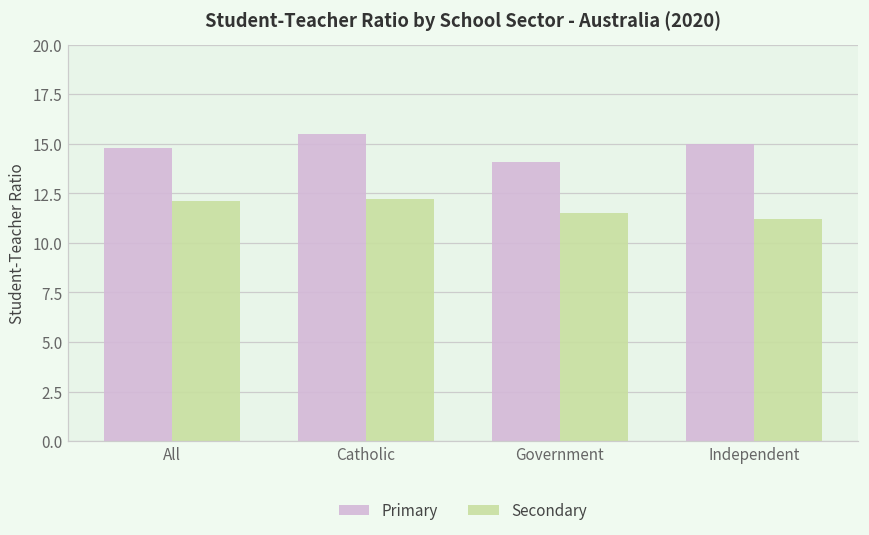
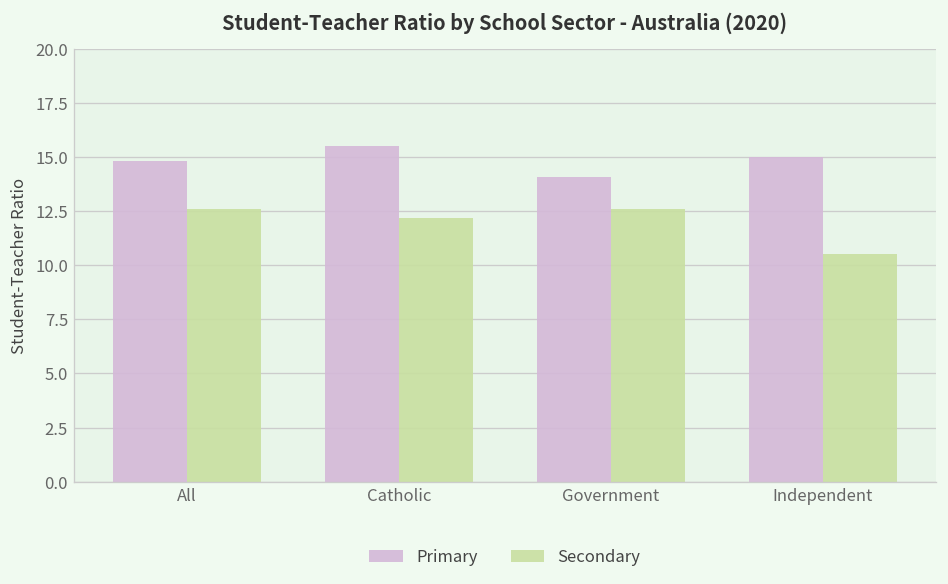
Secondary, All: 12.1 -> 12.6
Secondary, Government: 11.5 -> 12.6
Secondary, Independent: 11.2 -> 10.5
